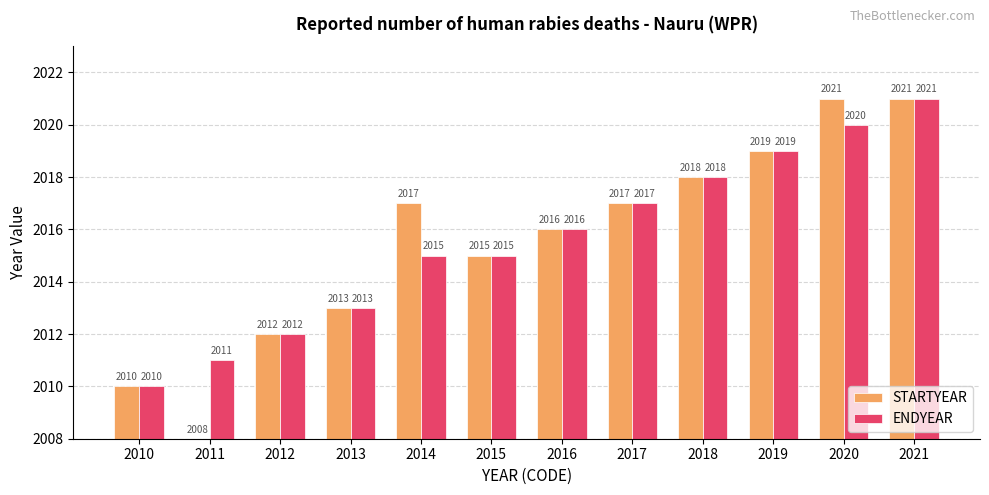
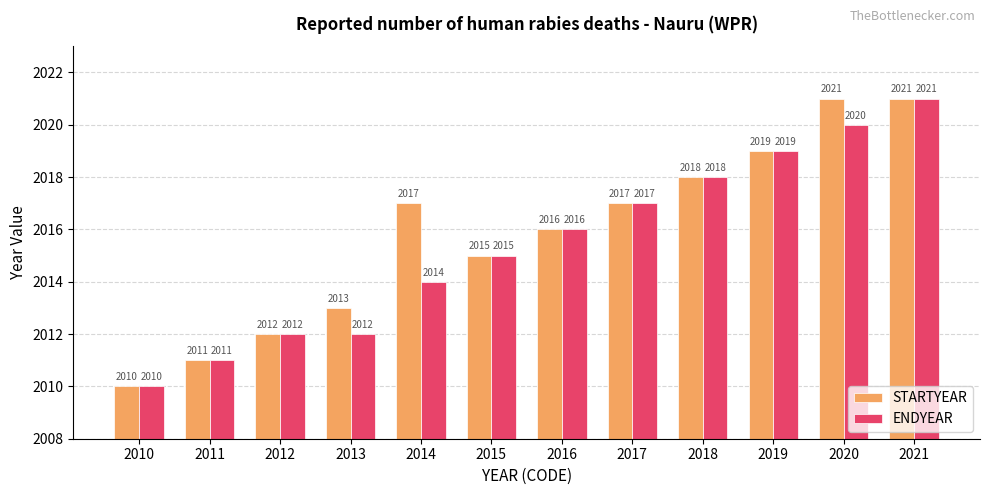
STARTYEAR, 2011: 2008 -> 2011
ENDYEAR, 2013: 2013 -> 2012
ENDYEAR, 2014: 2015 -> 2014
